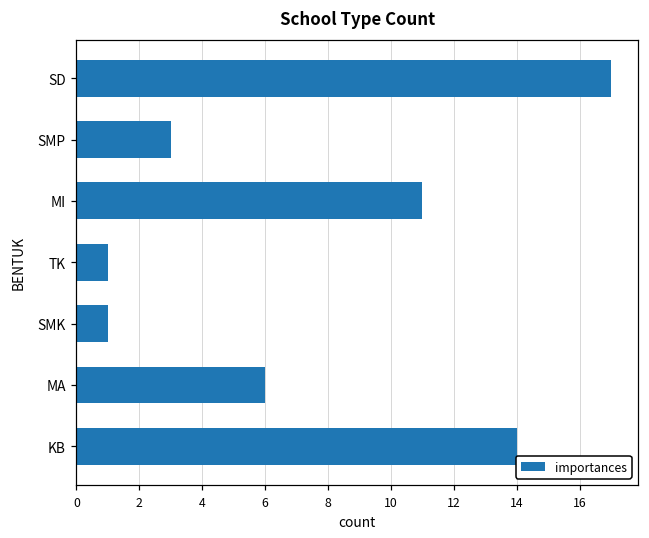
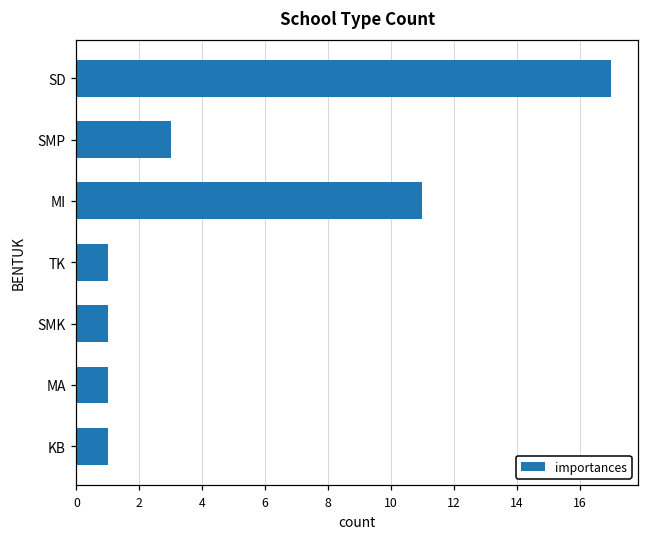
MA: 6 -> 1
KB: 14 -> 1
